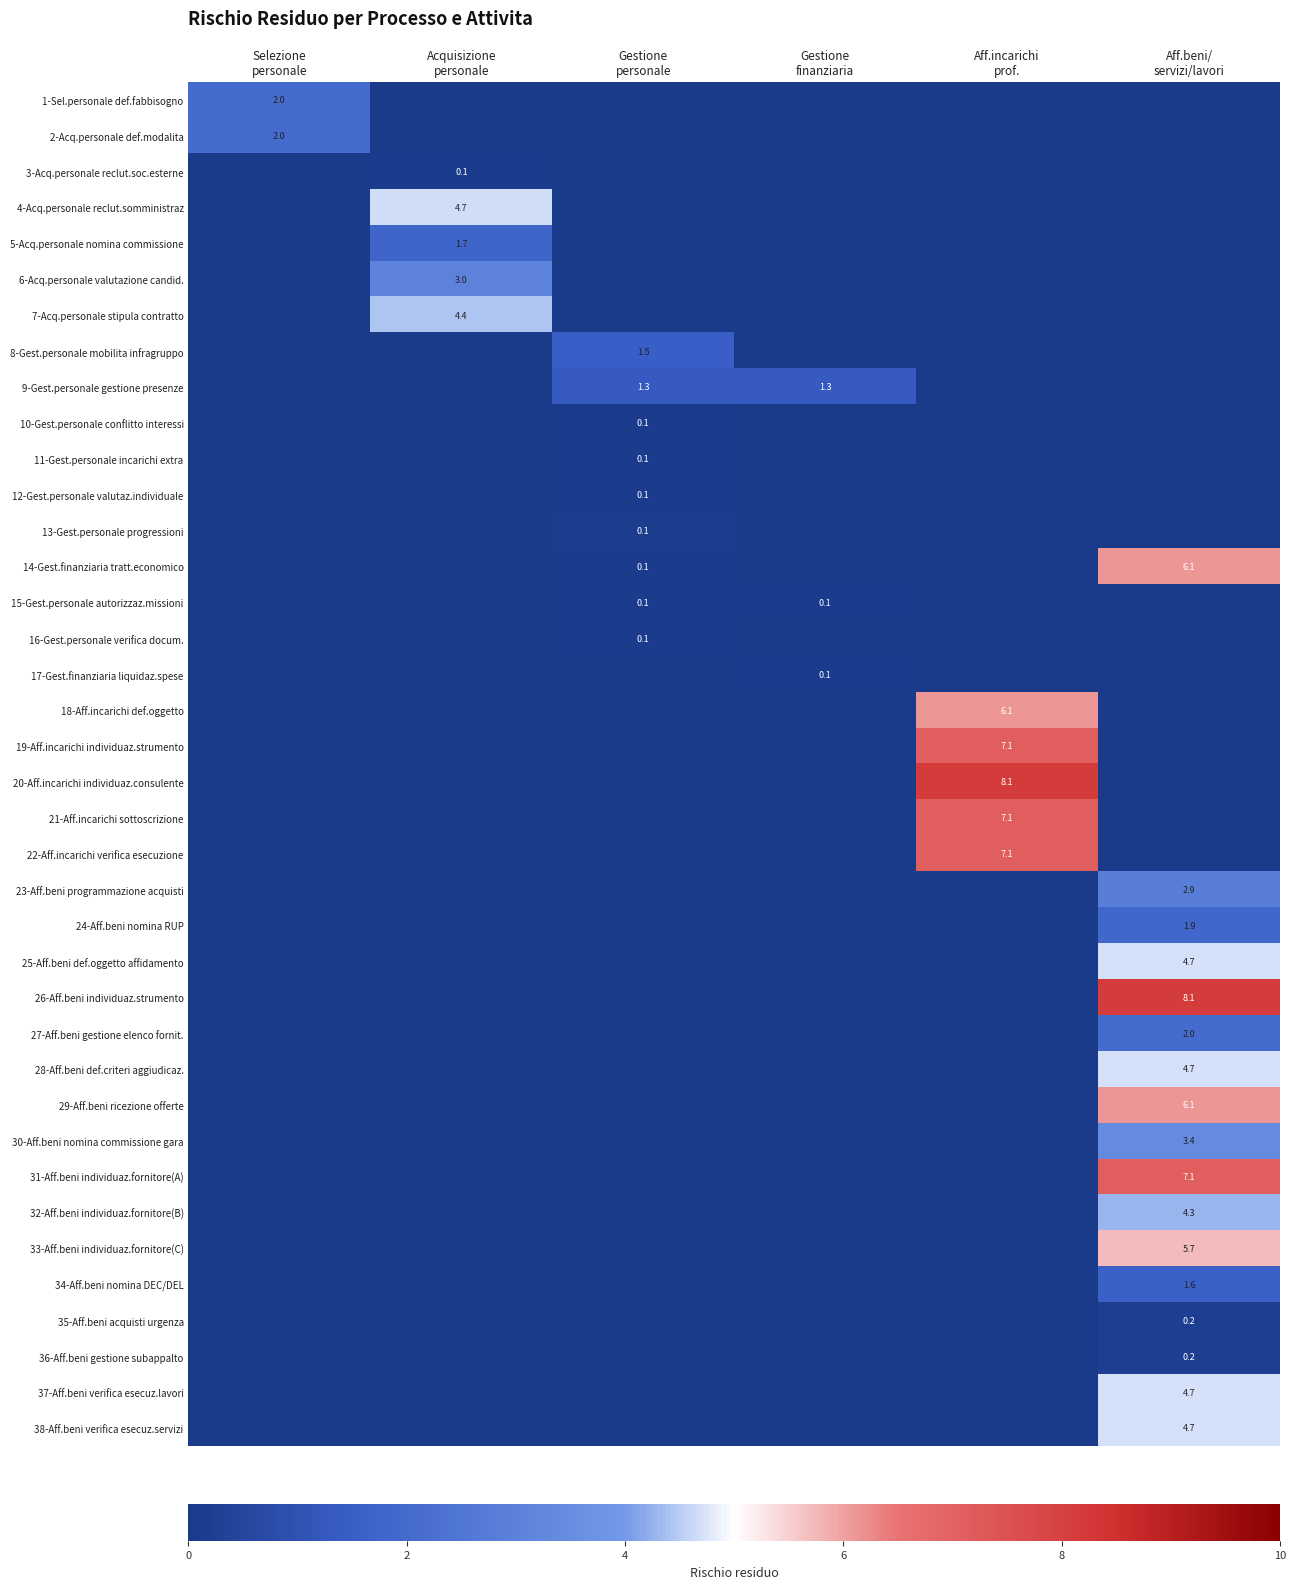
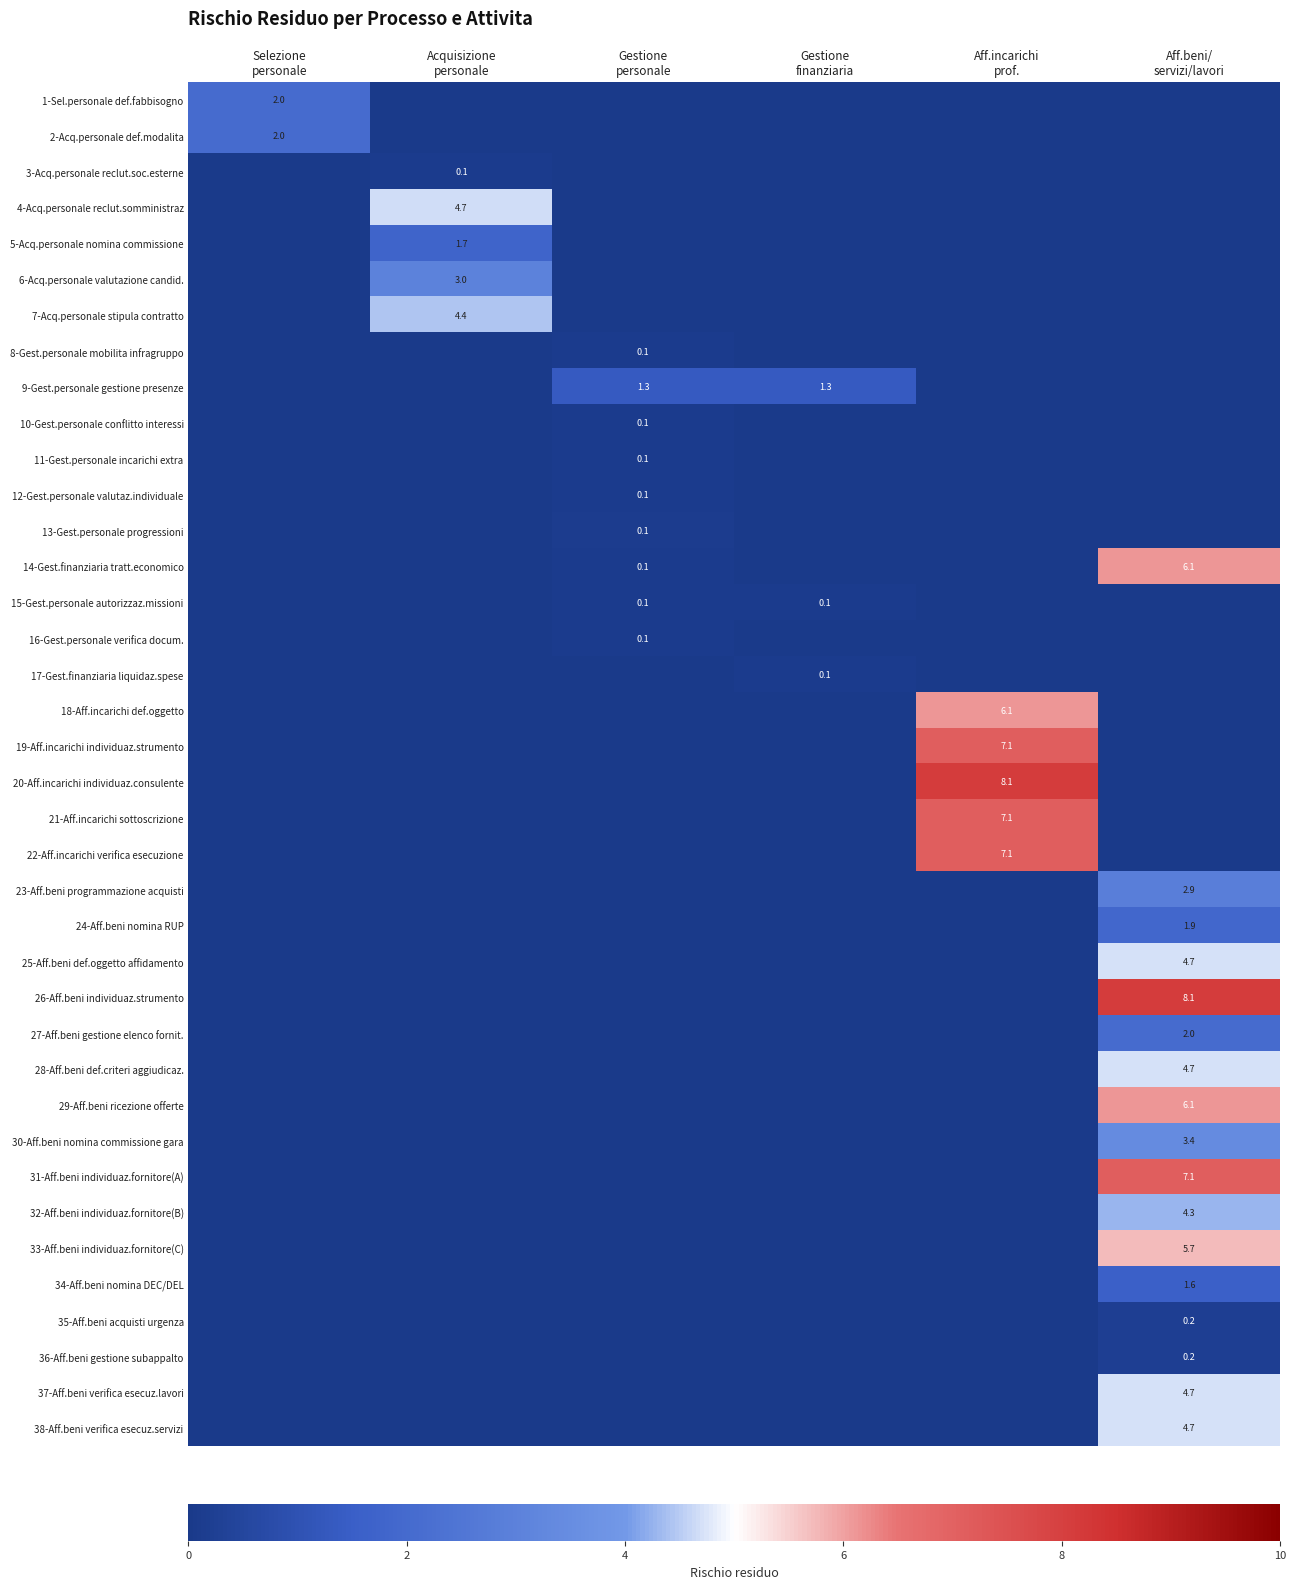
8-Gest.personale mobilita infragruppo, Gestione personale: 1.5 -> 0.1
